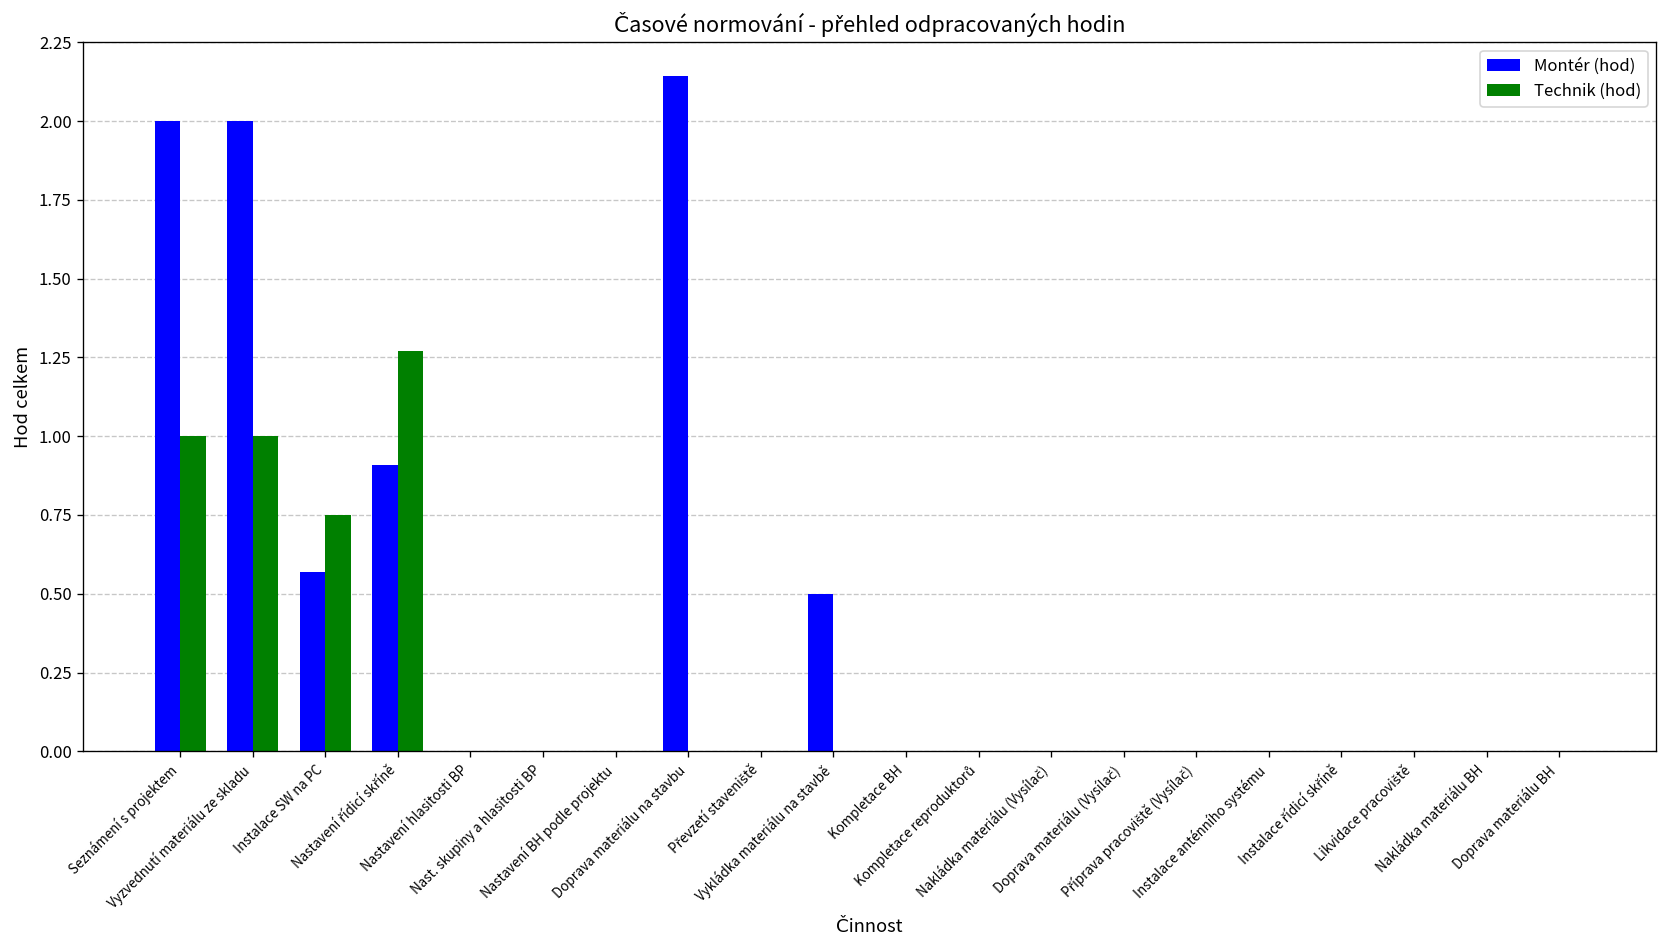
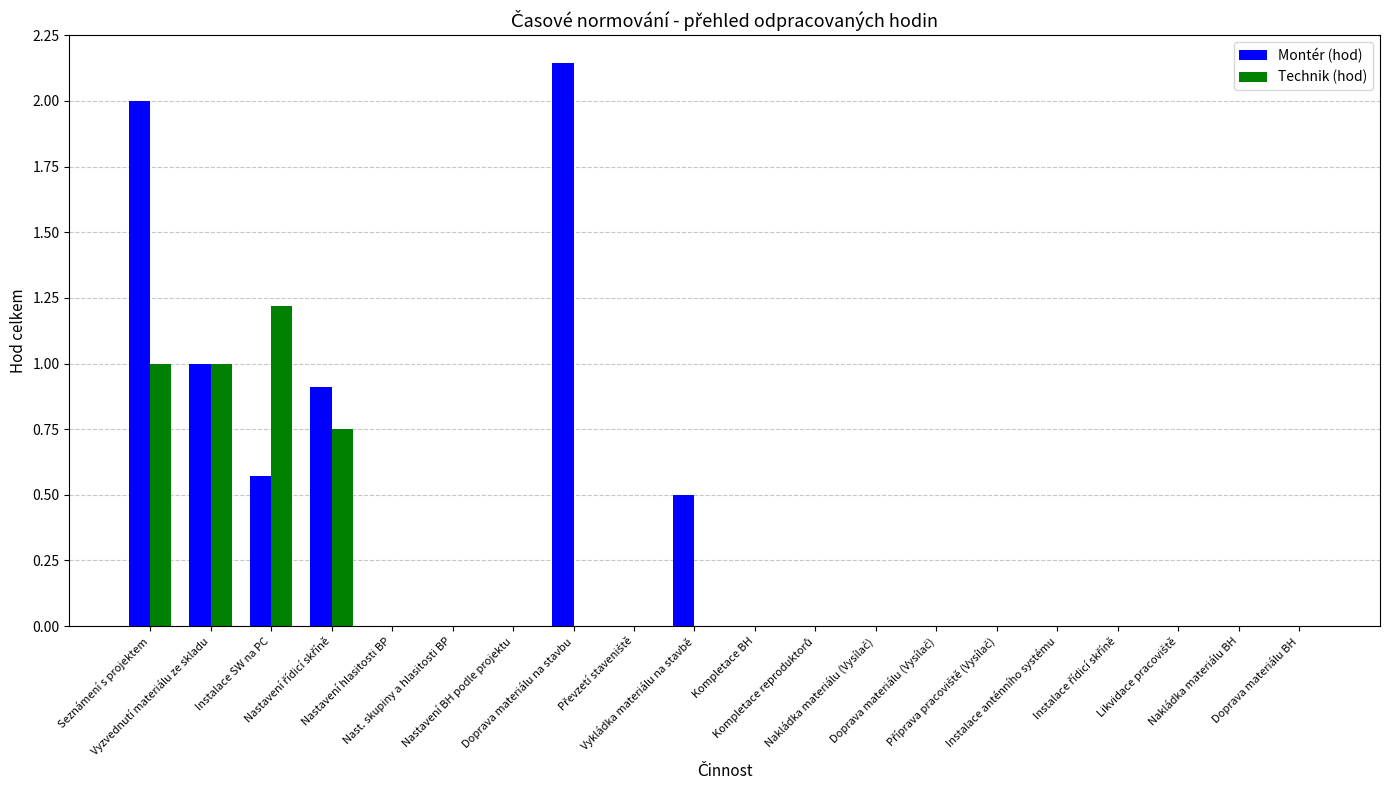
Montér (hod), Vyzvednutí materiálu ze skladu: 2 -> 1
Technik (hod), Instalace SW na PC: 0.75 -> 1.22
Technik (hod), Nastavení řídicí skříně: 1.27 -> 0.75
